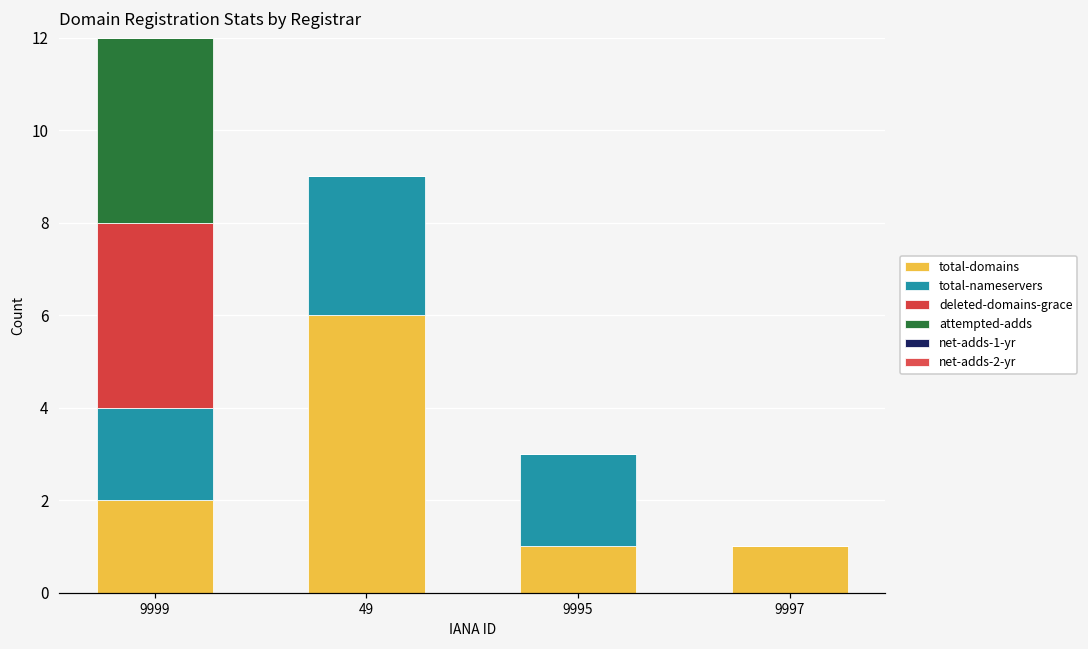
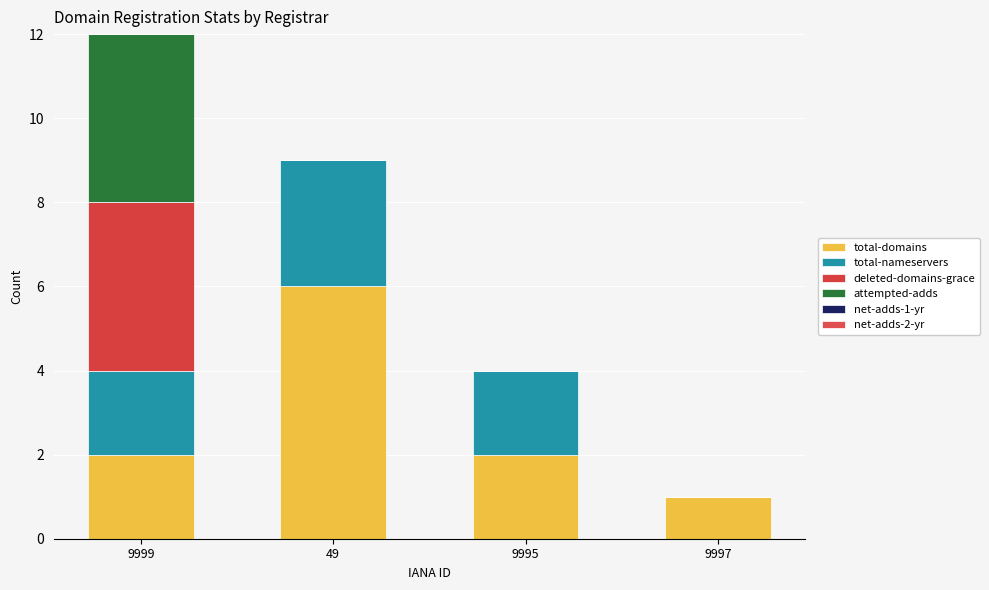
total-domains, 9995: 1 -> 2
